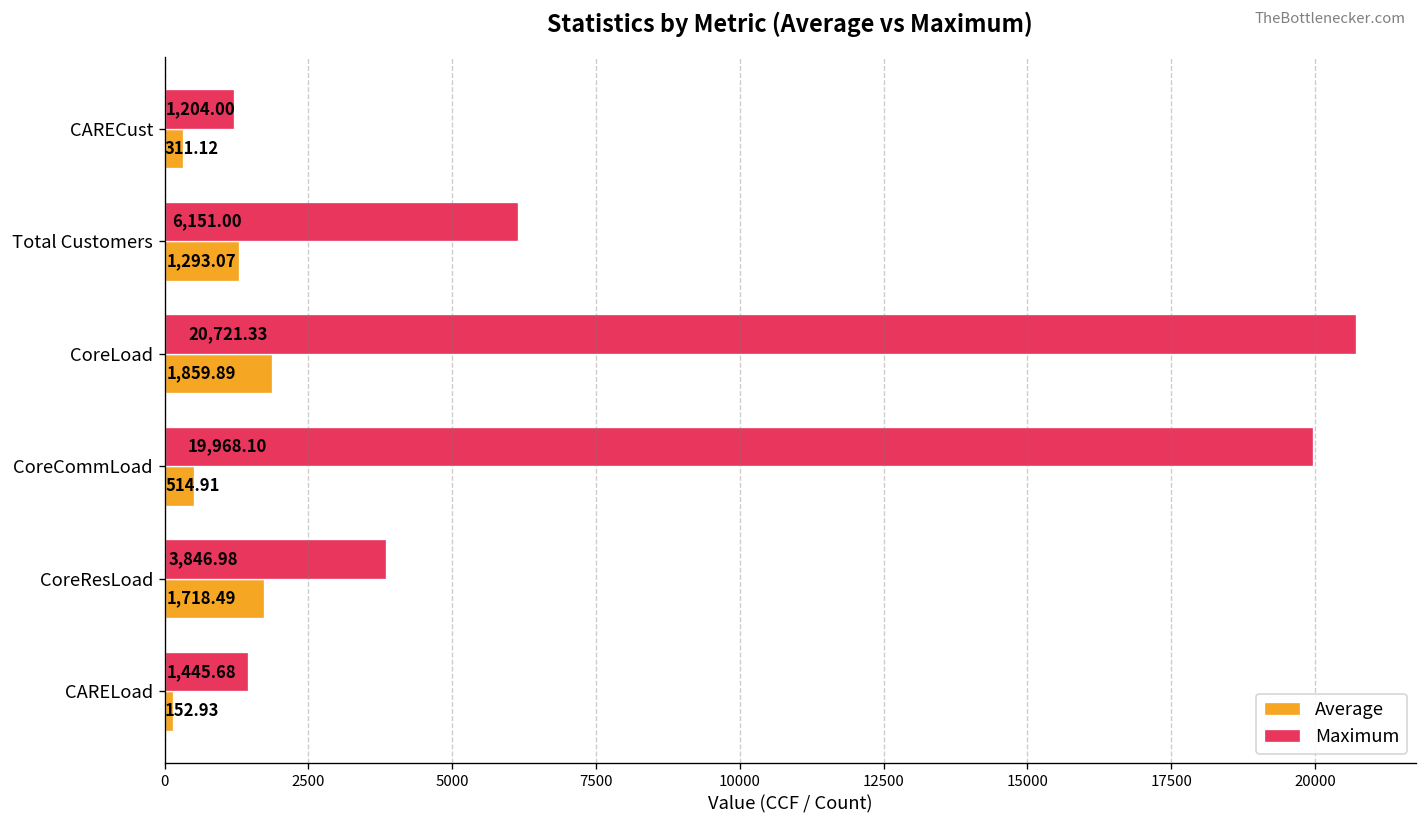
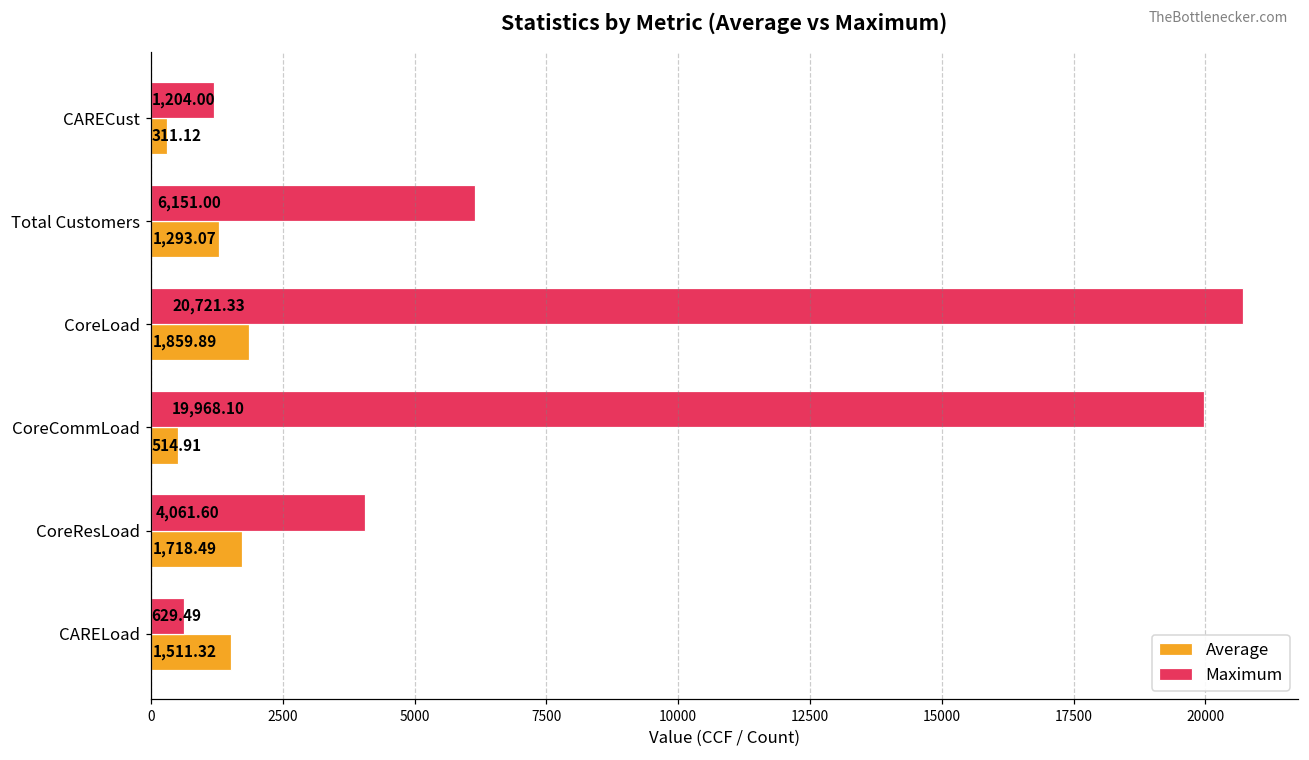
Maximum, CoreResLoad: 3,846.98 -> 4,061.60
Maximum, CARELoad: 1,445.68 -> 629.49
Average, CARELoad: 152.93 -> 1,511.32
